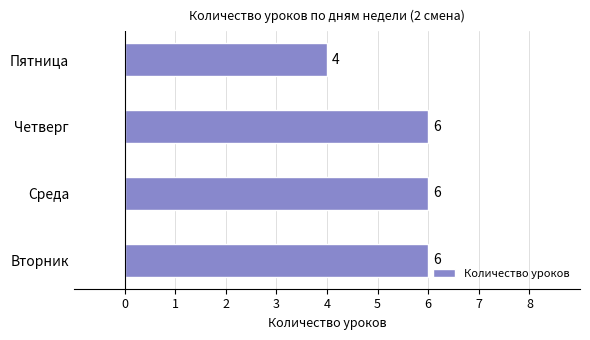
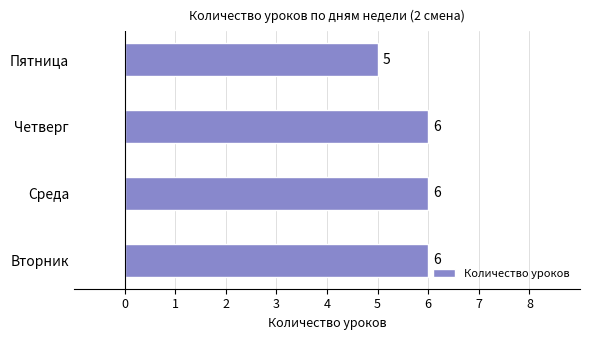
Пятница: 4 -> 5
